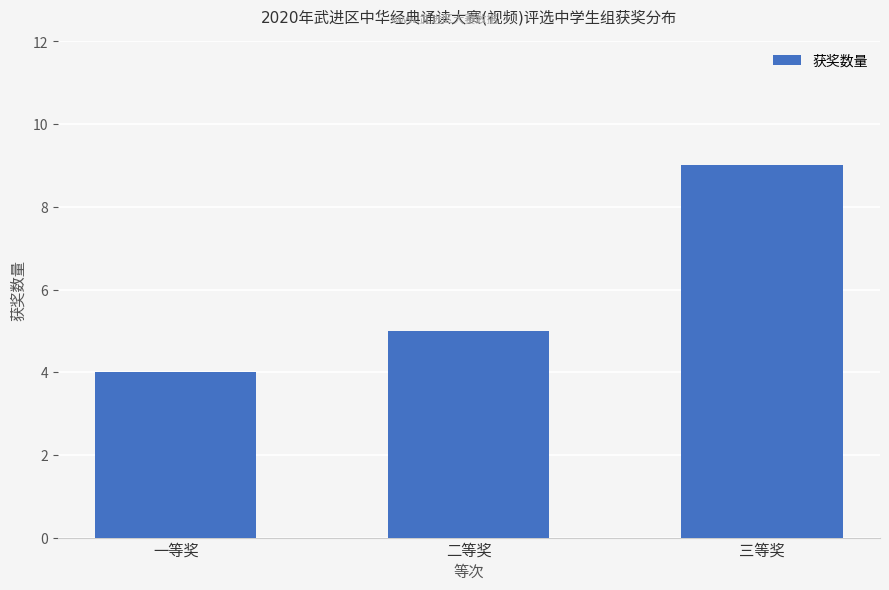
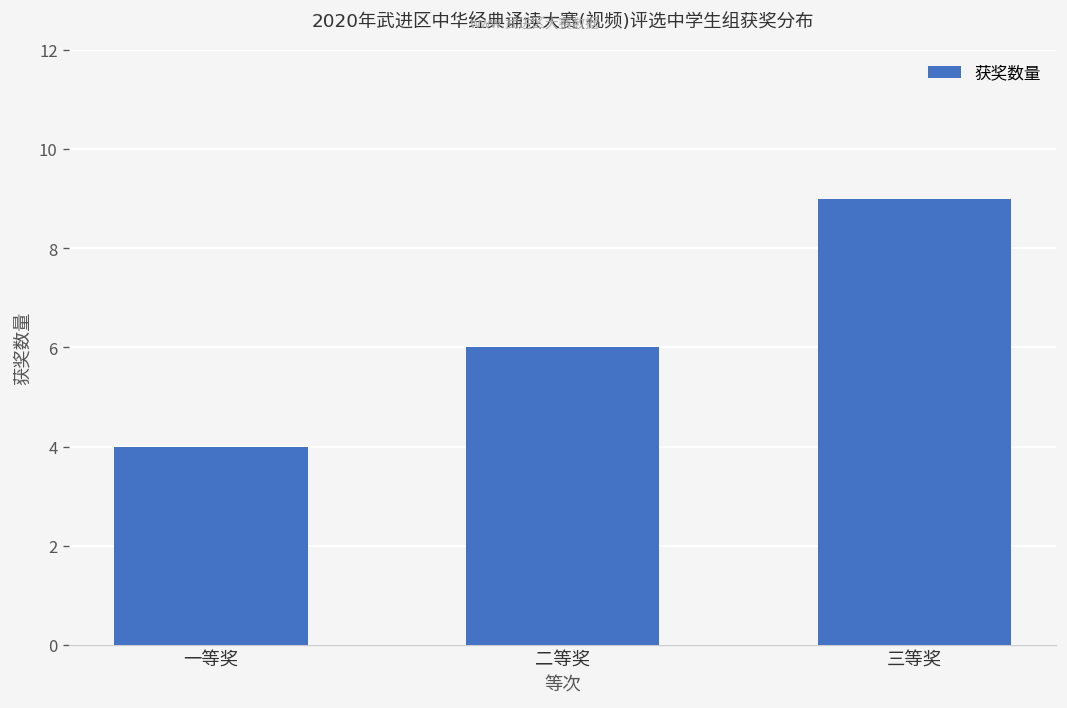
二等奖: 5 -> 6
